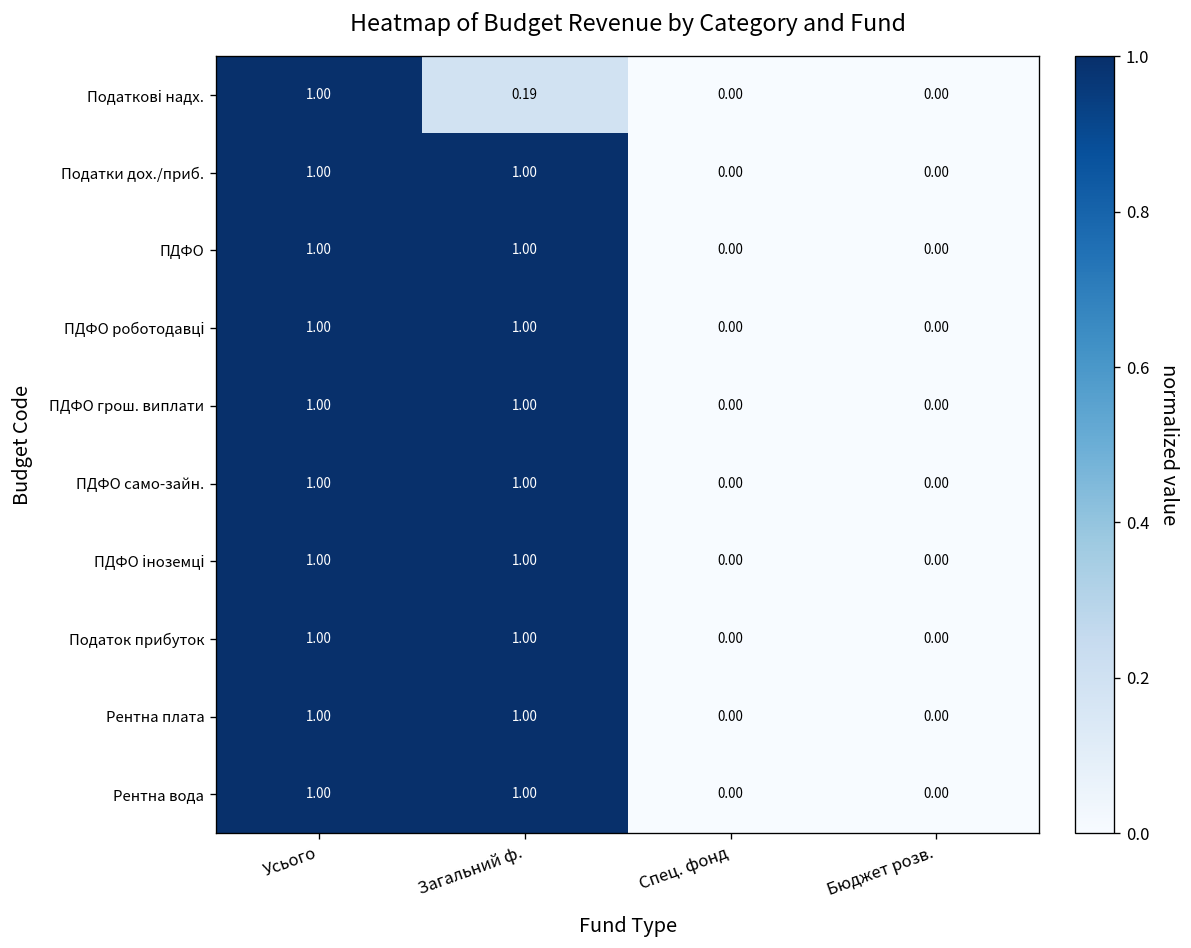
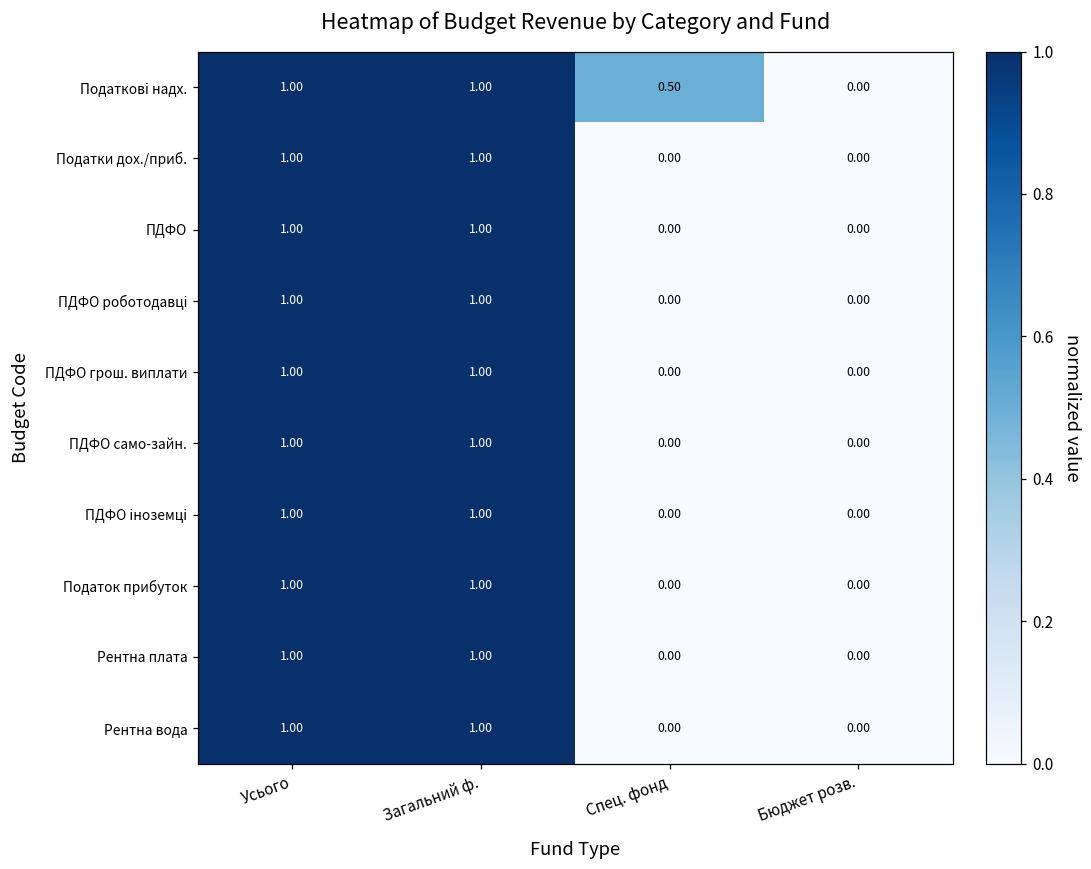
Податкові надх., Загальний ф.: 0.19 -> 1.00
Податкові надх., Спец. фонд: 0.00 -> 0.50
